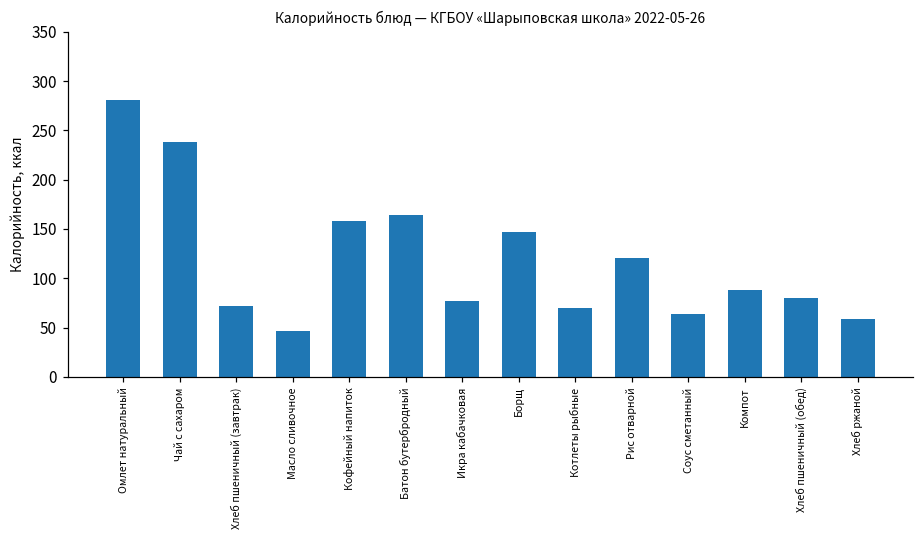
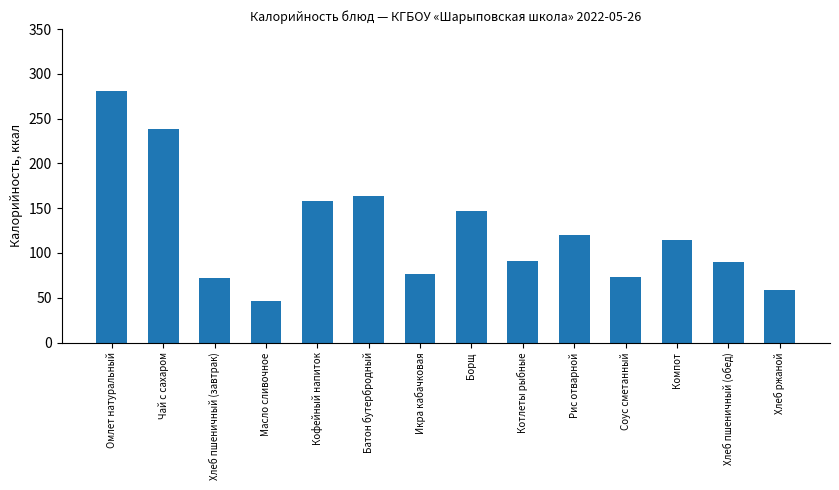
Котлеты рыбные: 70 -> 90
Соус сметанный: 60 -> 70
Компот: 90 -> 110
Хлеб пшеничный (обед): 80 -> 90
